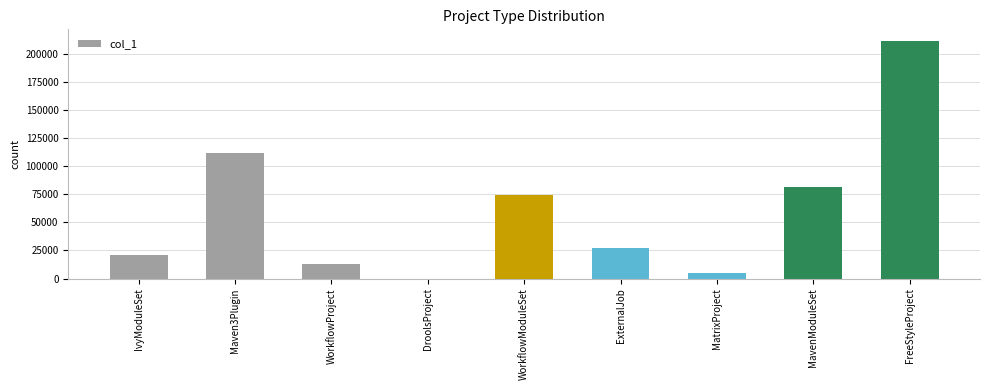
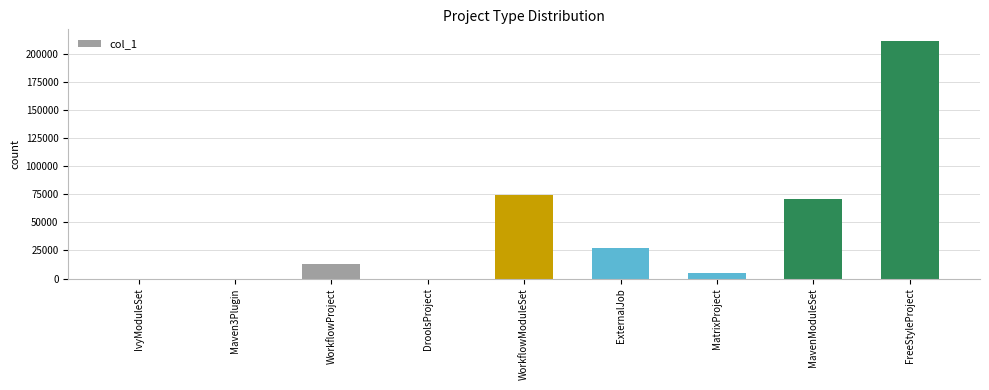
IvyModuleSet: 21000 -> 0
Maven3Plugin: 112000 -> 0
MavenModuleSet: 82000 -> 71000
